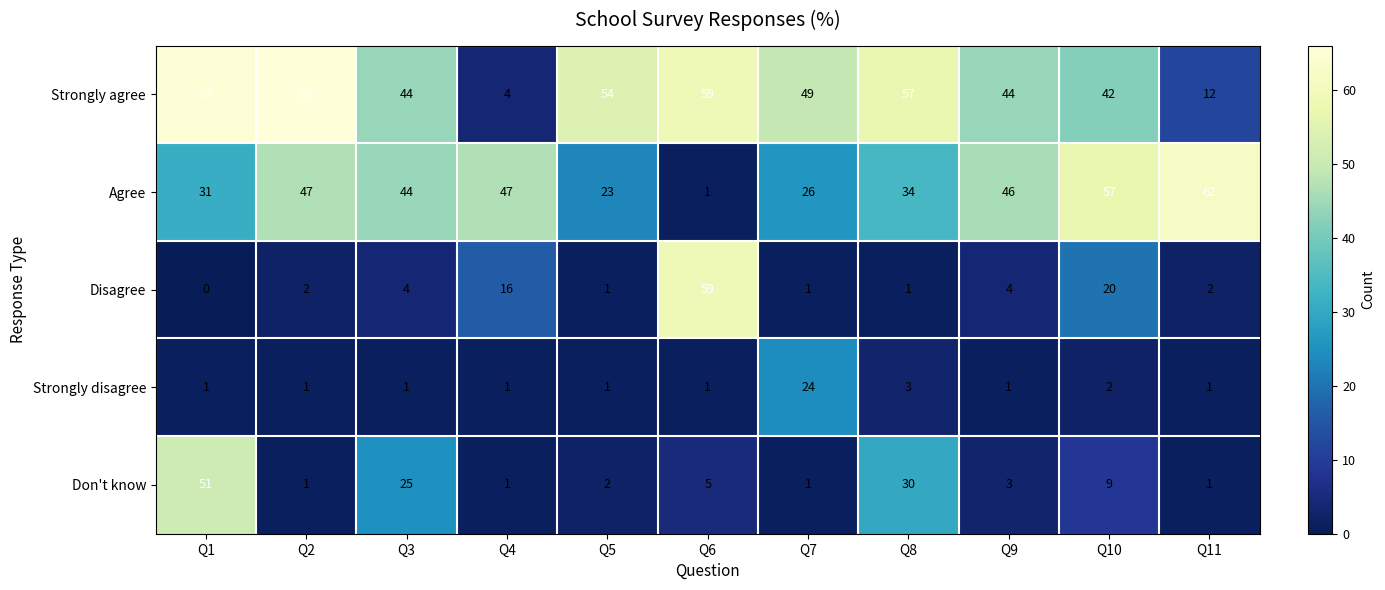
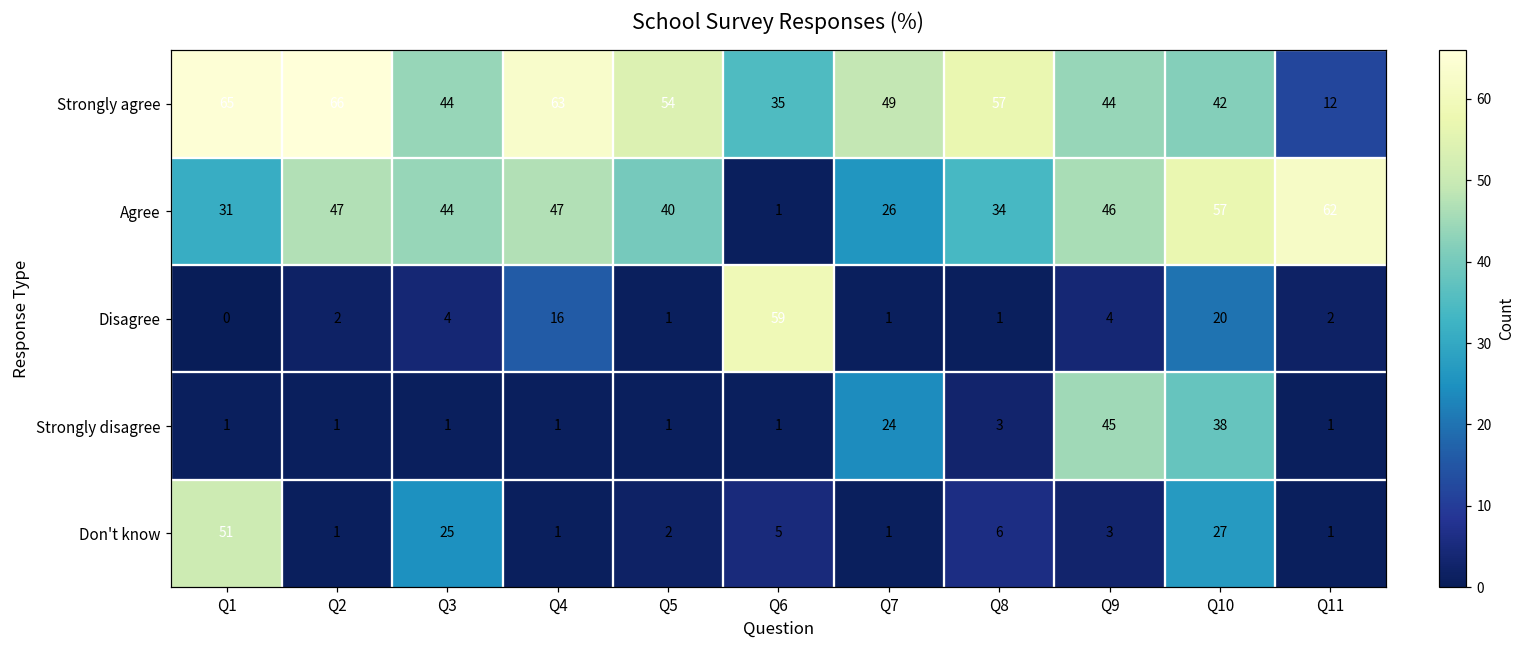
Strongly agree, Q4: 4 -> 63
Strongly agree, Q6: 59 -> 35
Agree, Q5: 23 -> 40
Strongly disagree, Q9: 1 -> 45
Strongly disagree, Q10: 2 -> 38
Don't know, Q8: 30 -> 6
Don't know, Q10: 9 -> 27
